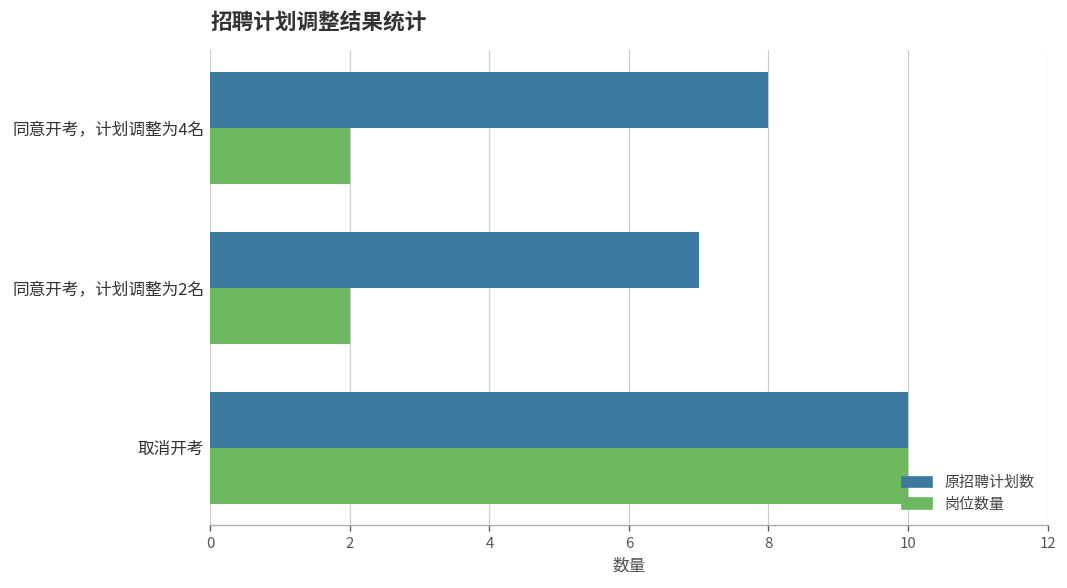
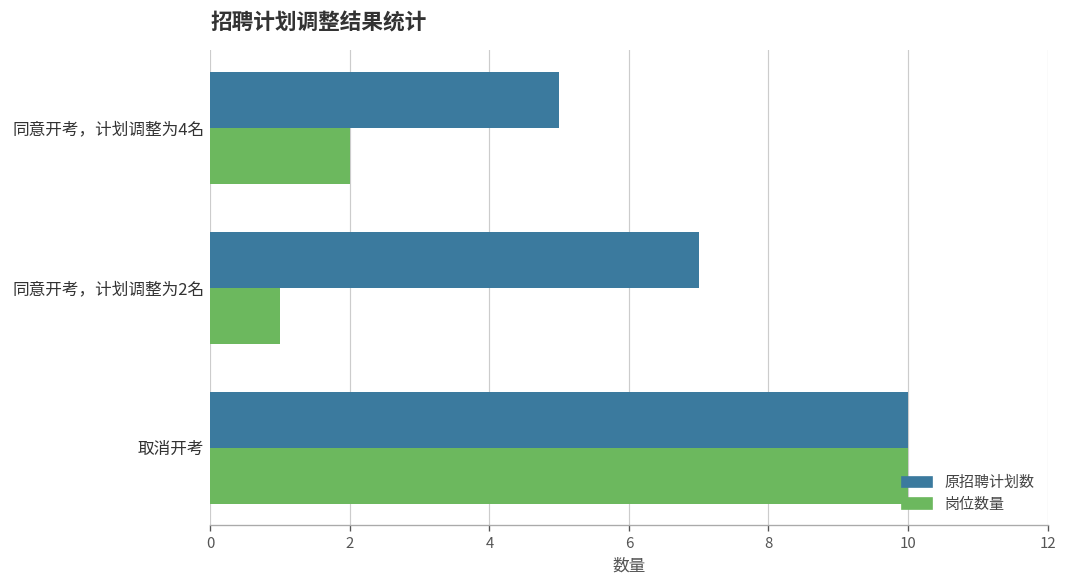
原招聘计划数, 同意开考，计划调整为4名: 8 -> 5
岗位数量, 同意开考，计划调整为2名: 2 -> 1
